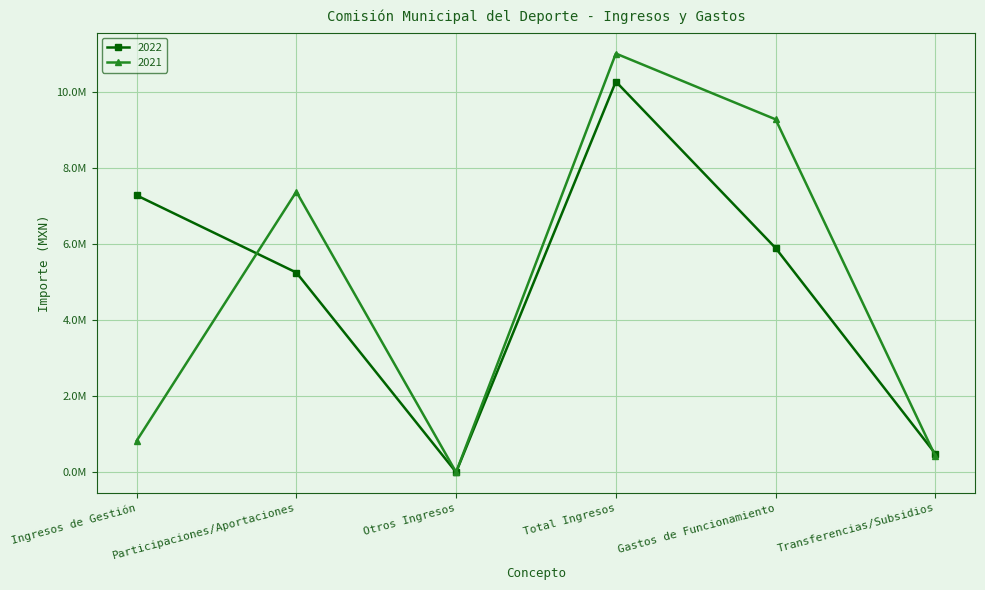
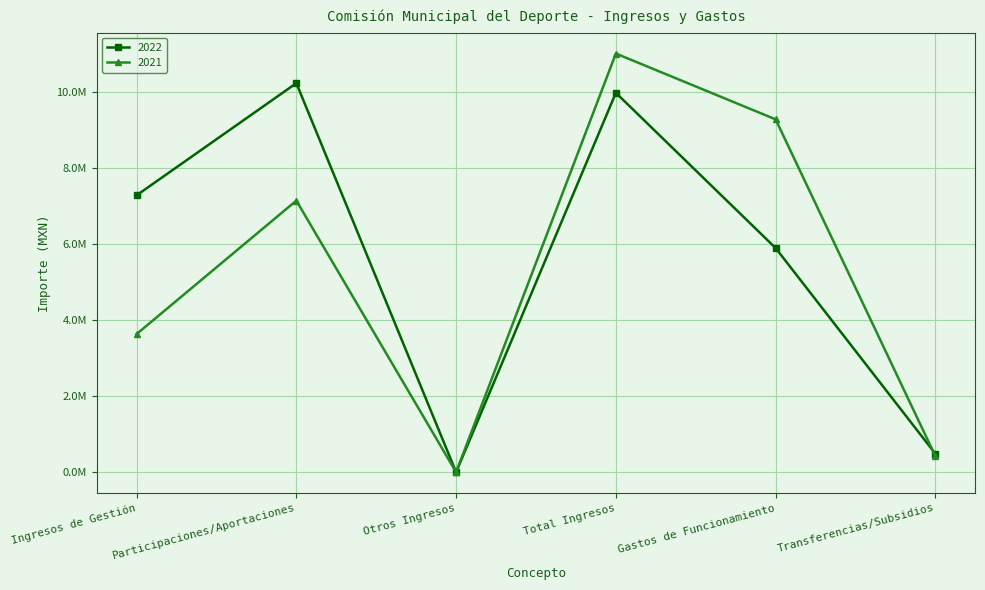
2021, Ingresos de Gestión: 800000 -> 3600000
2022, Participaciones/Aportaciones: 5200000 -> 10200000
2021, Participaciones/Aportaciones: 7400000 -> 7100000
2022, Total Ingresos: 10300000 -> 10000000
